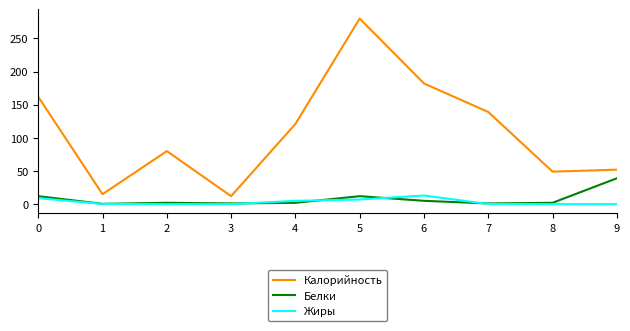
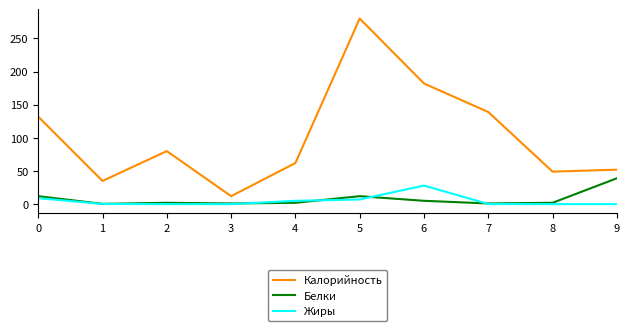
Калорийность, 0: 160 -> 130
Калорийность, 1: 20 -> 40
Калорийность, 4: 120 -> 60
Жиры, 6: 10 -> 30
